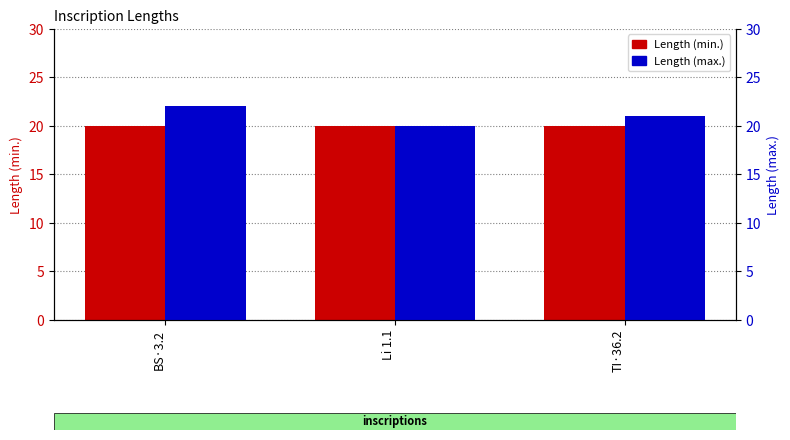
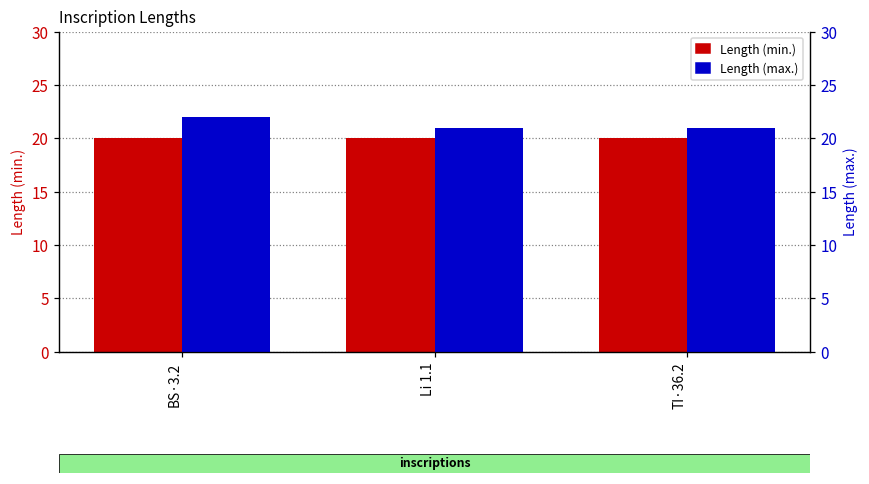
Length (max.), Li 1.1: 20 -> 21
